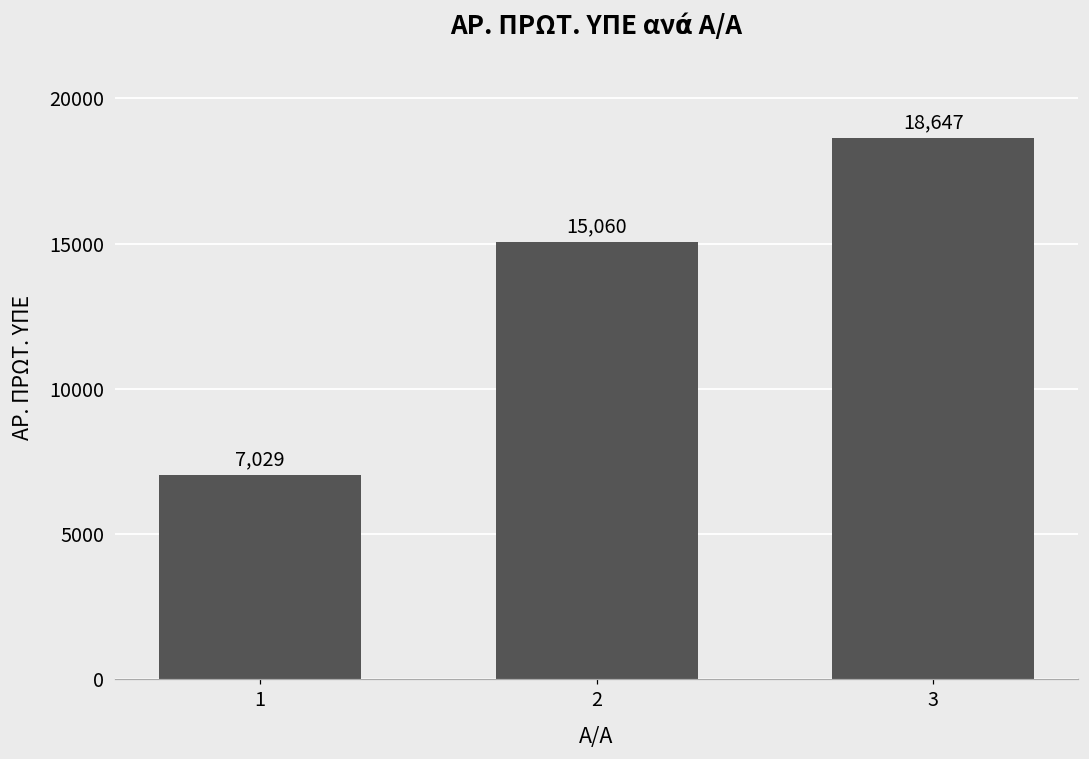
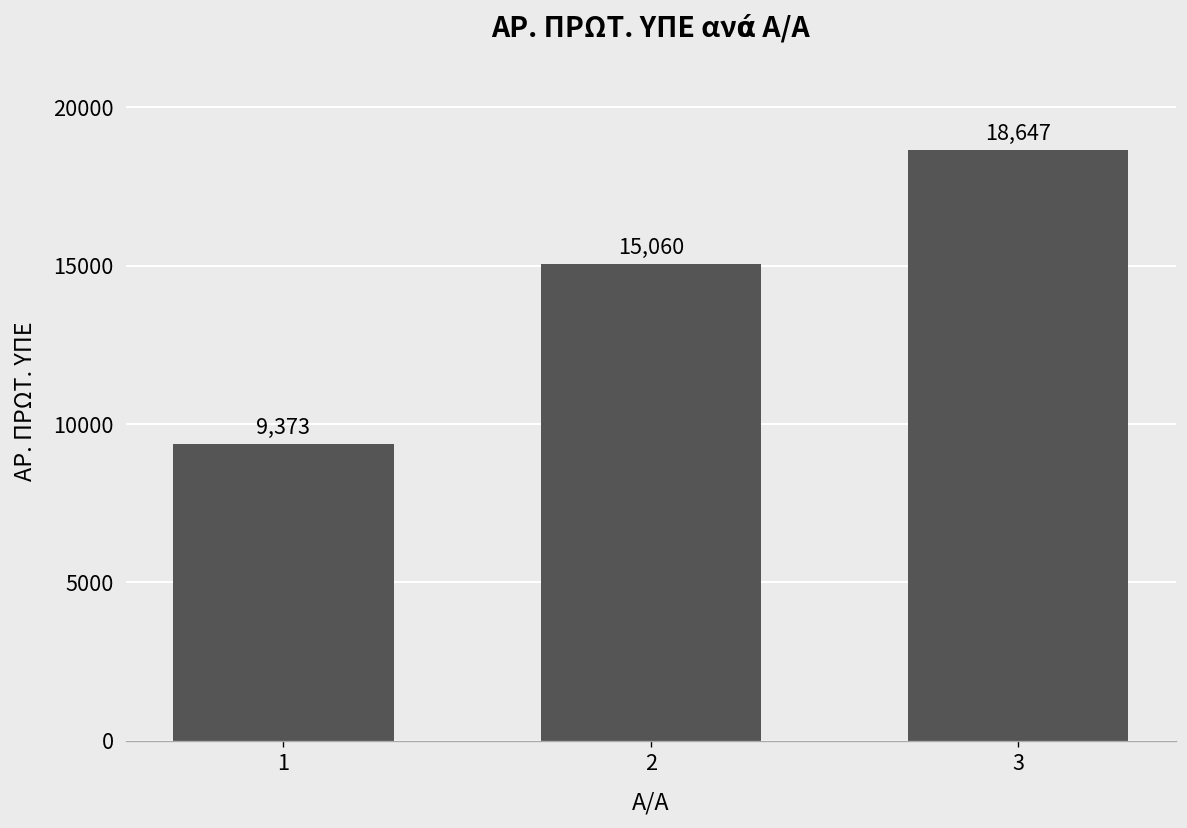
1: 7,029 -> 9,373
